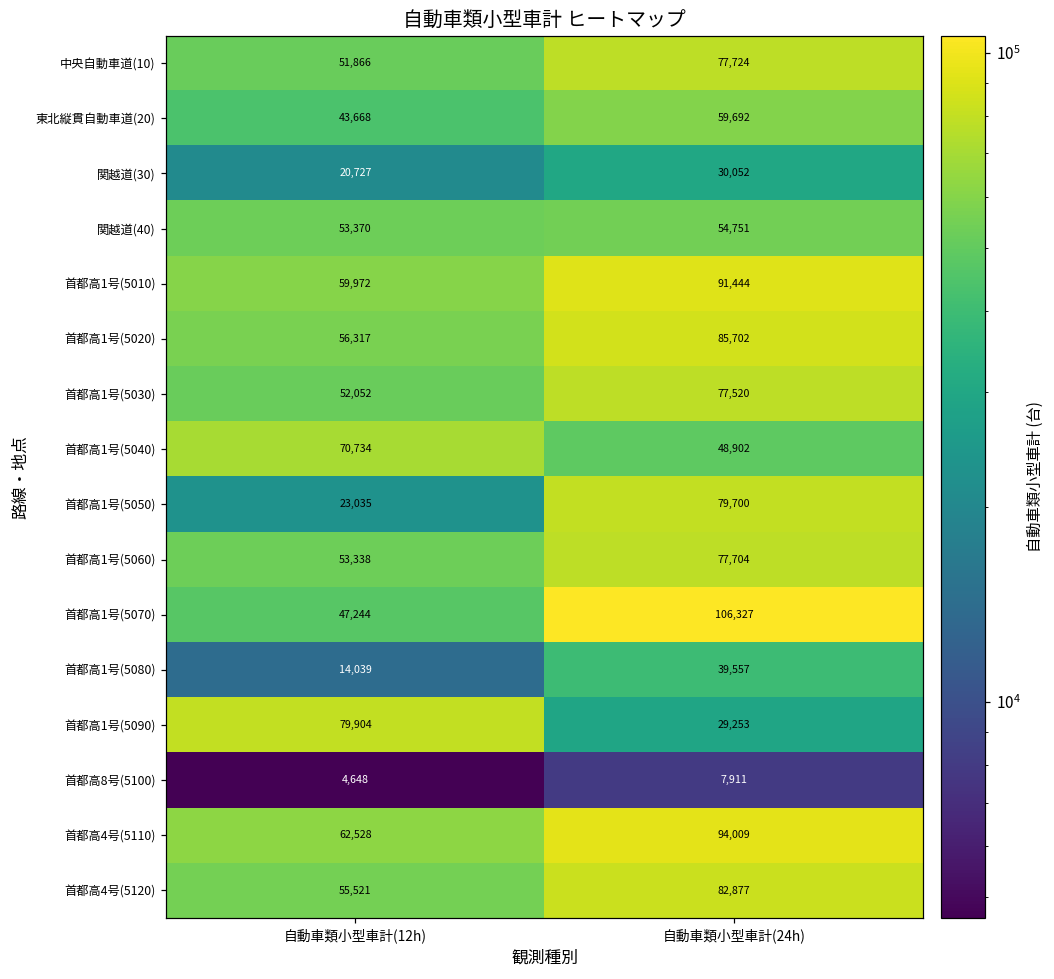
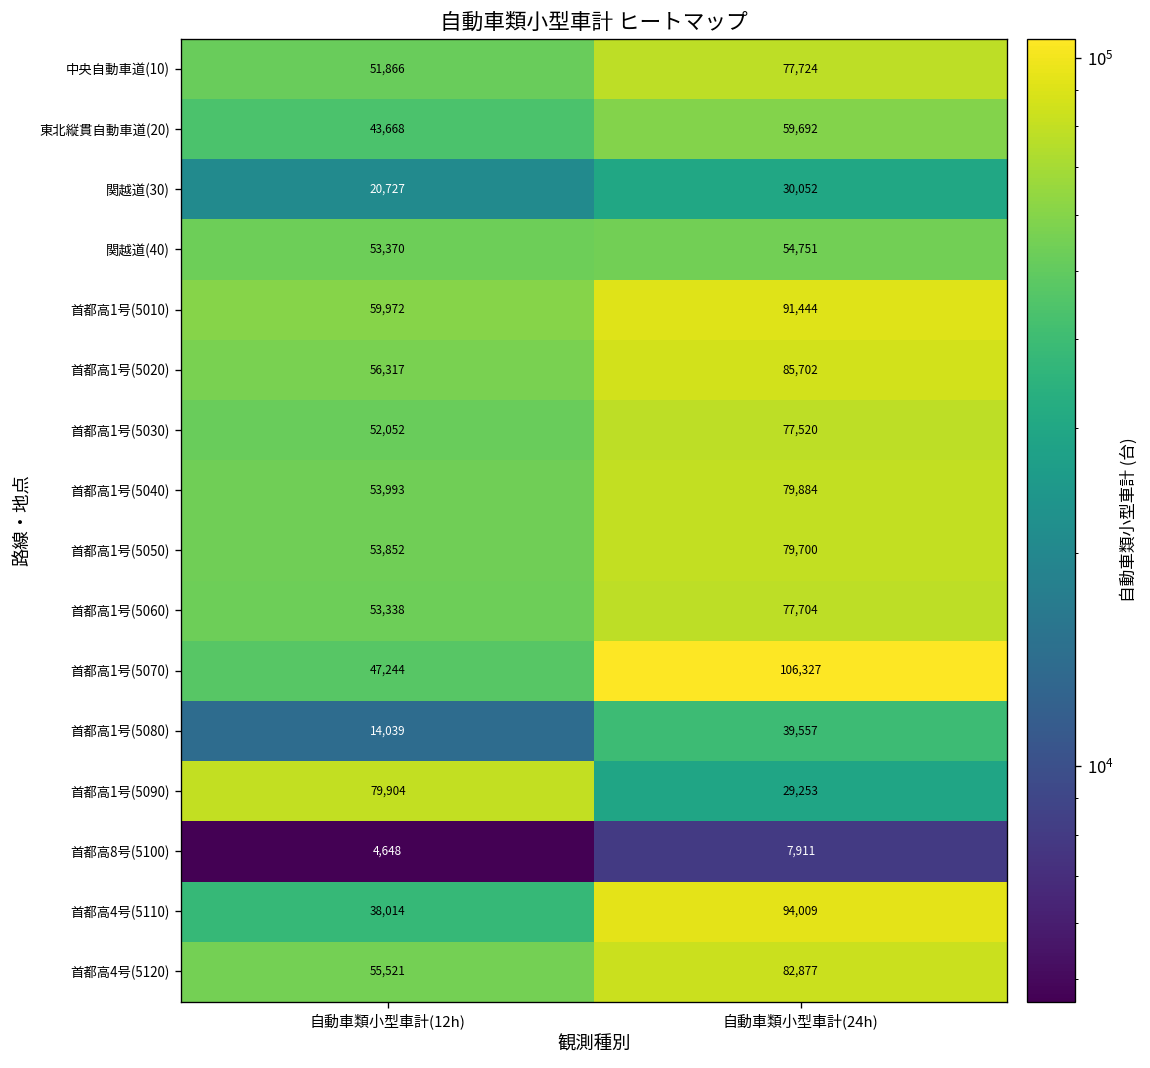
首都高1号(5040), 自動車類小型車計(12h): 70,734 -> 53,993
首都高1号(5040), 自動車類小型車計(24h): 48,902 -> 79,884
首都高1号(5050), 自動車類小型車計(12h): 23,035 -> 53,852
首都高4号(5110), 自動車類小型車計(12h): 62,528 -> 38,014
